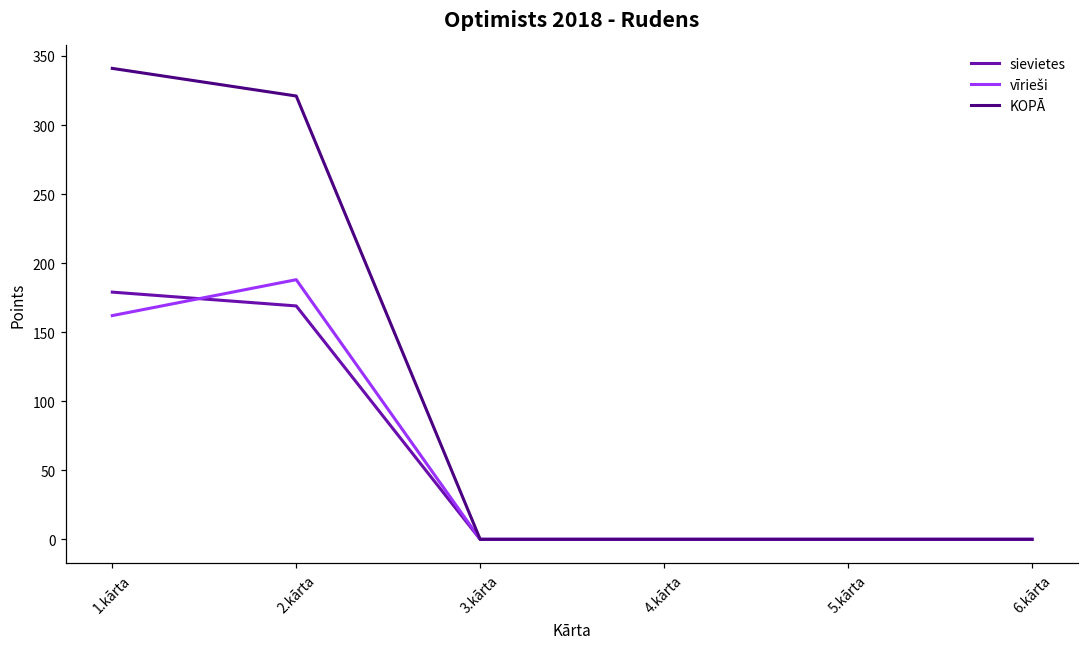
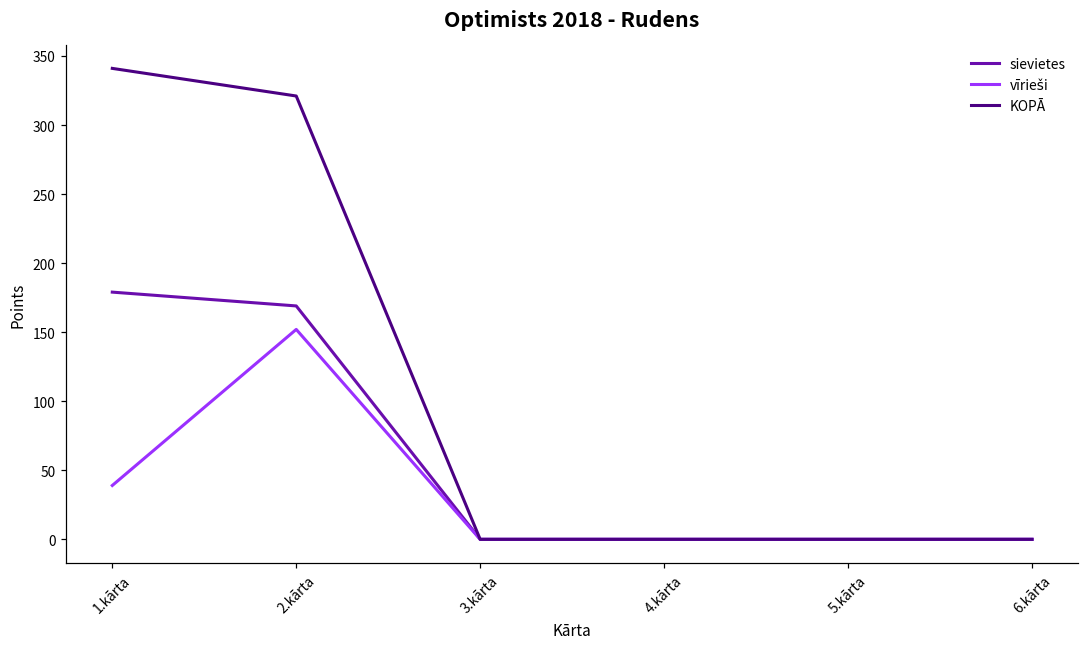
vīrieši, 1.kārta: 162 -> 39
vīrieši, 2.kārta: 188 -> 152
